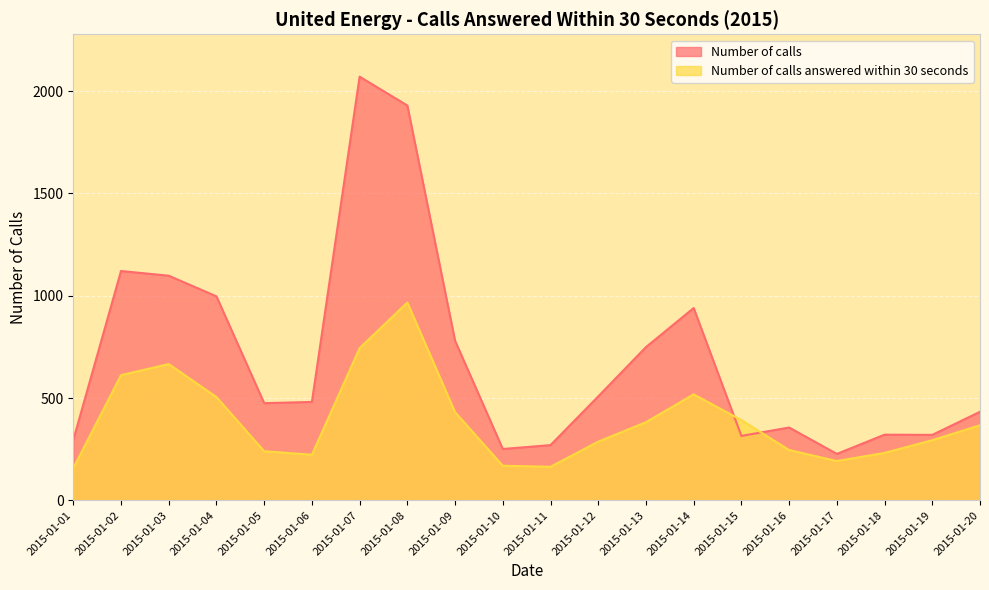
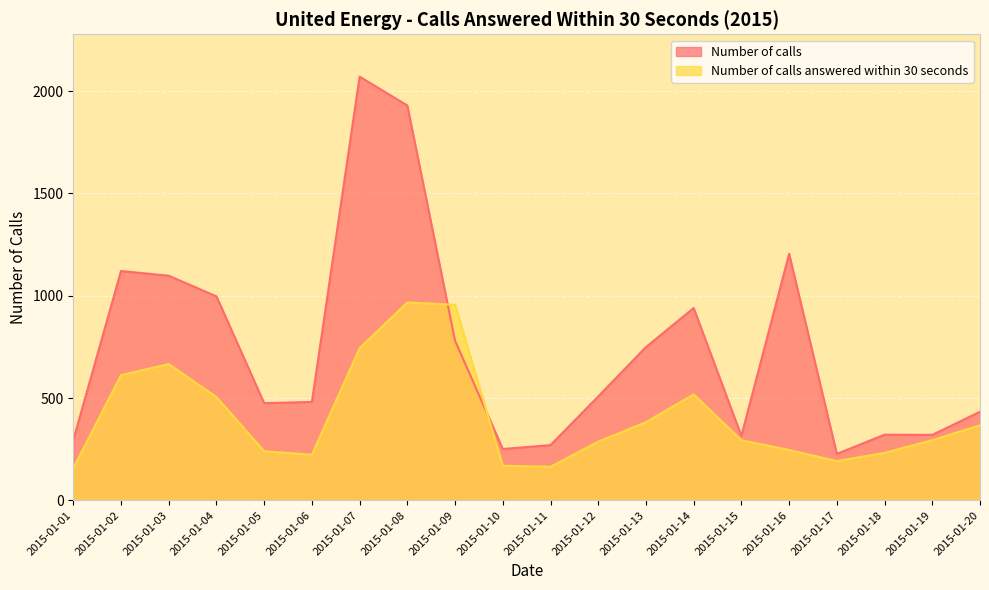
Number of calls answered within 30 seconds, 2015-01-09: 430 -> 960
Number of calls answered within 30 seconds, 2015-01-15: 390 -> 290
Number of calls, 2015-01-16: 360 -> 1210
